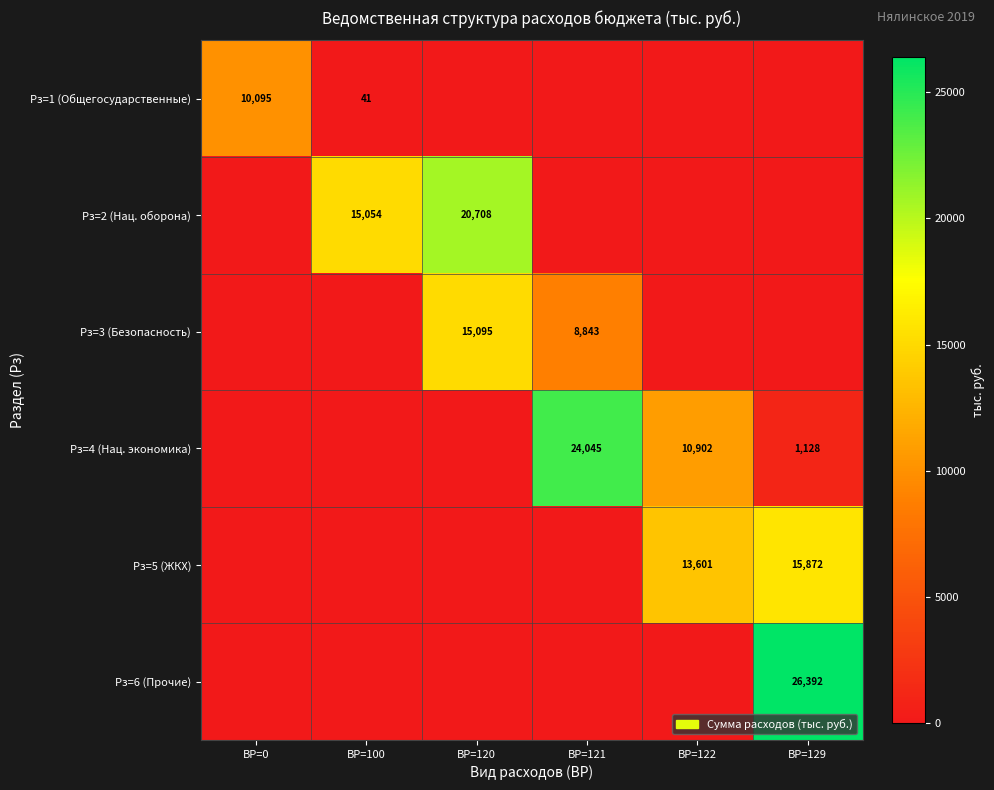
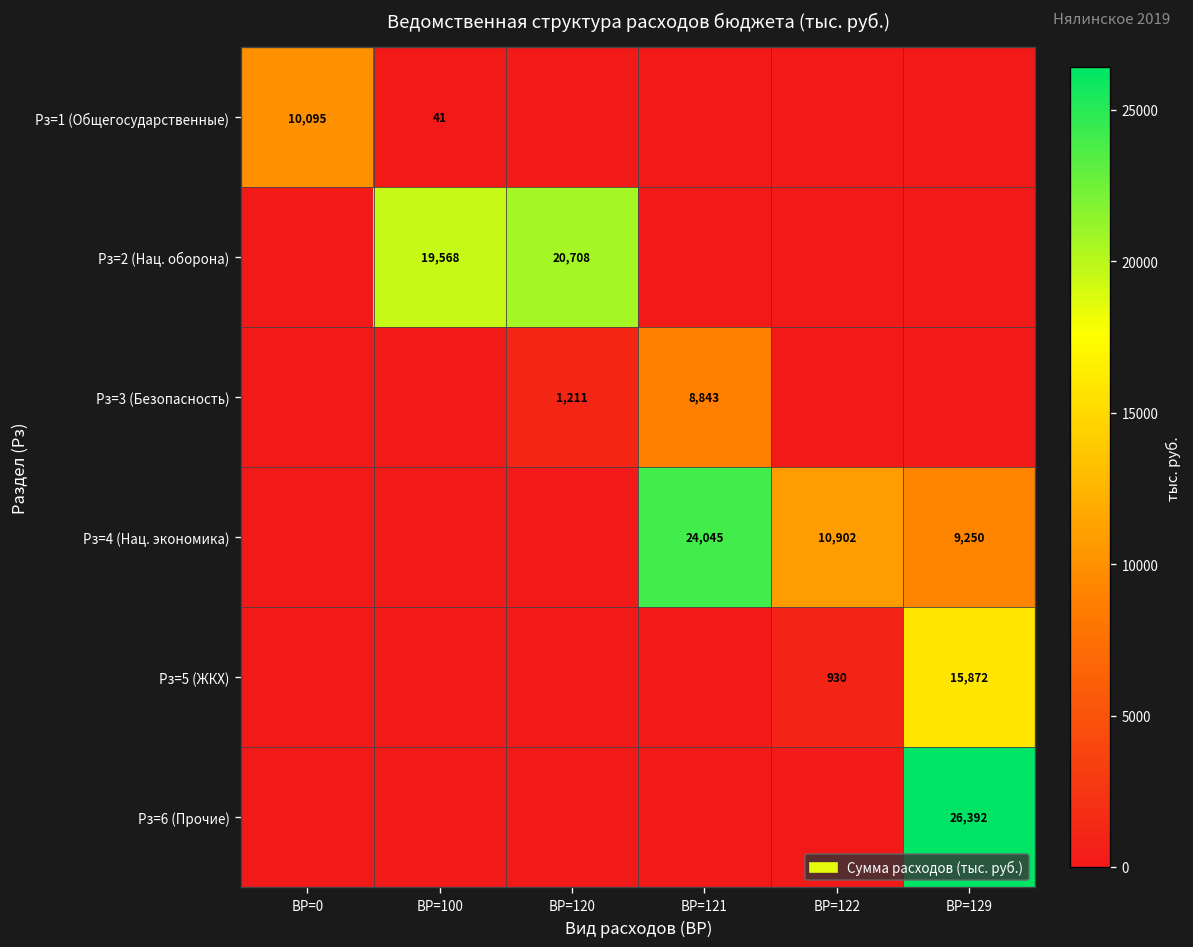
Рз=2 (Нац. оборона), ВР=100: 15,054 -> 19,568
Рз=3 (Безопасность), ВР=120: 15,095 -> 1,211
Рз=4 (Нац. экономика), ВР=129: 1,128 -> 9,250
Рз=5 (ЖКХ), ВР=122: 13,601 -> 930
